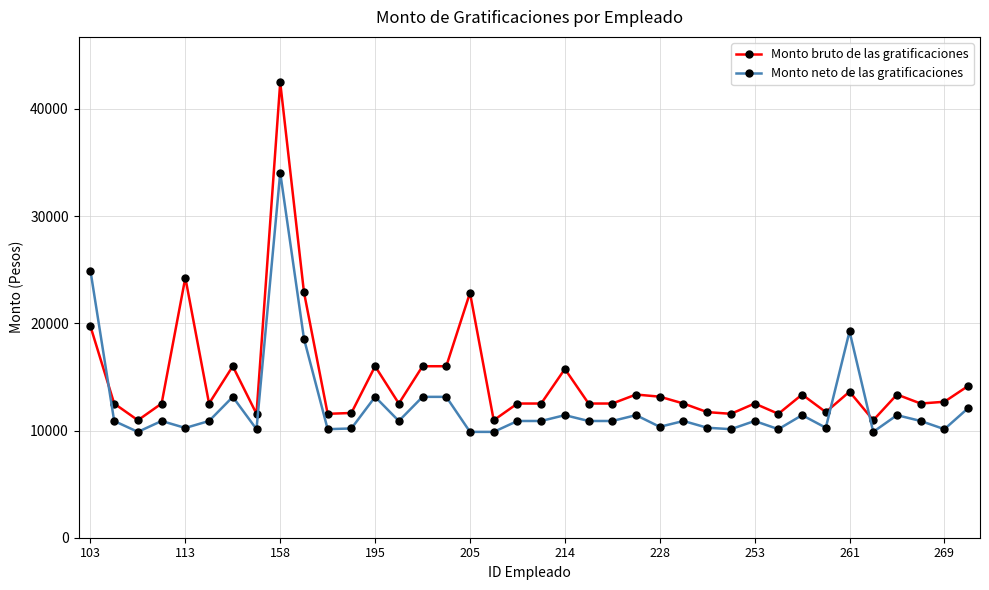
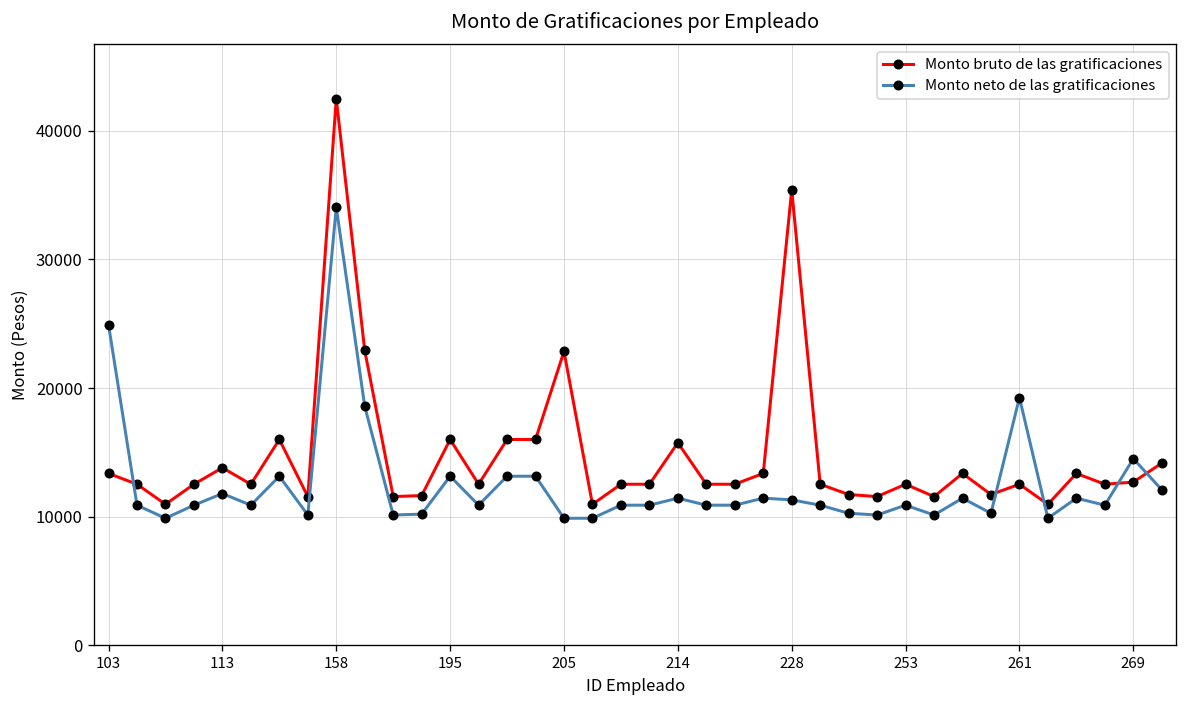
Monto bruto de las gratificaciones, 103: 19700 -> 13400
Monto bruto de las gratificaciones, 113: 24300 -> 13800
Monto neto de las gratificaciones, 113: 10200 -> 11800
Monto bruto de las gratificaciones, 228: 13200 -> 35400
Monto neto de las gratificaciones, 228: 10300 -> 11300
Monto bruto de las gratificaciones, 261: 13600 -> 12500
Monto neto de las gratificaciones, 269: 10100 -> 14500
